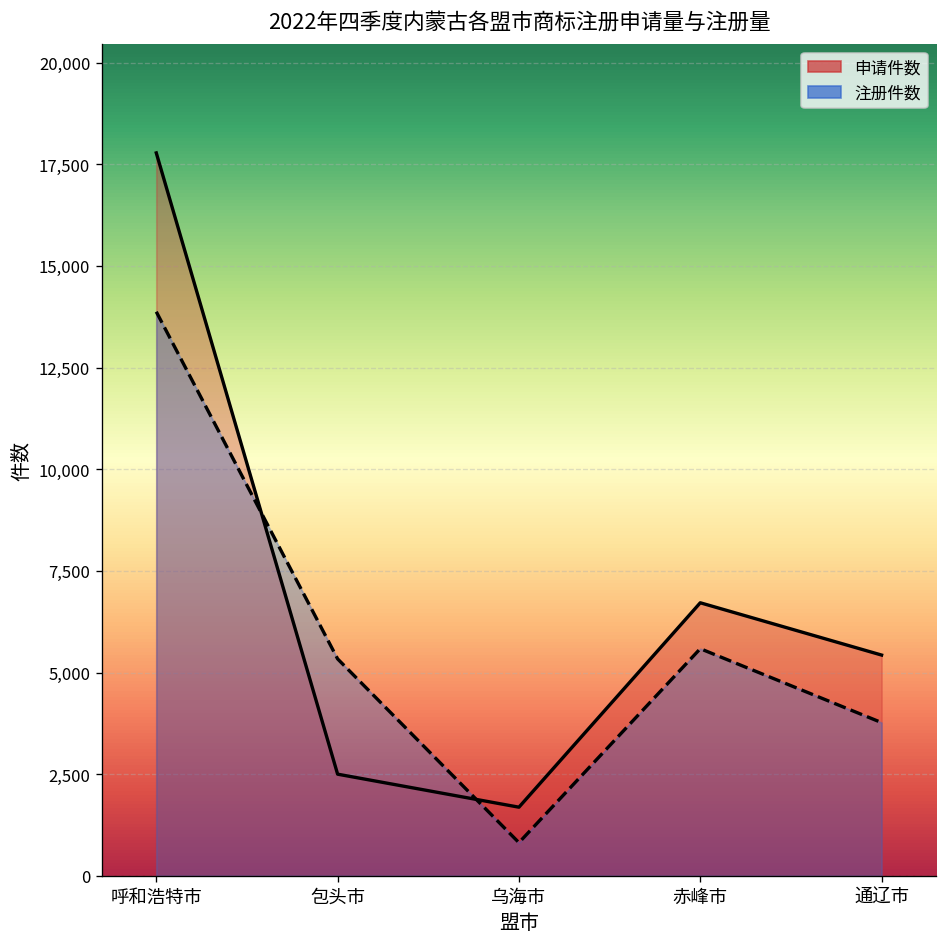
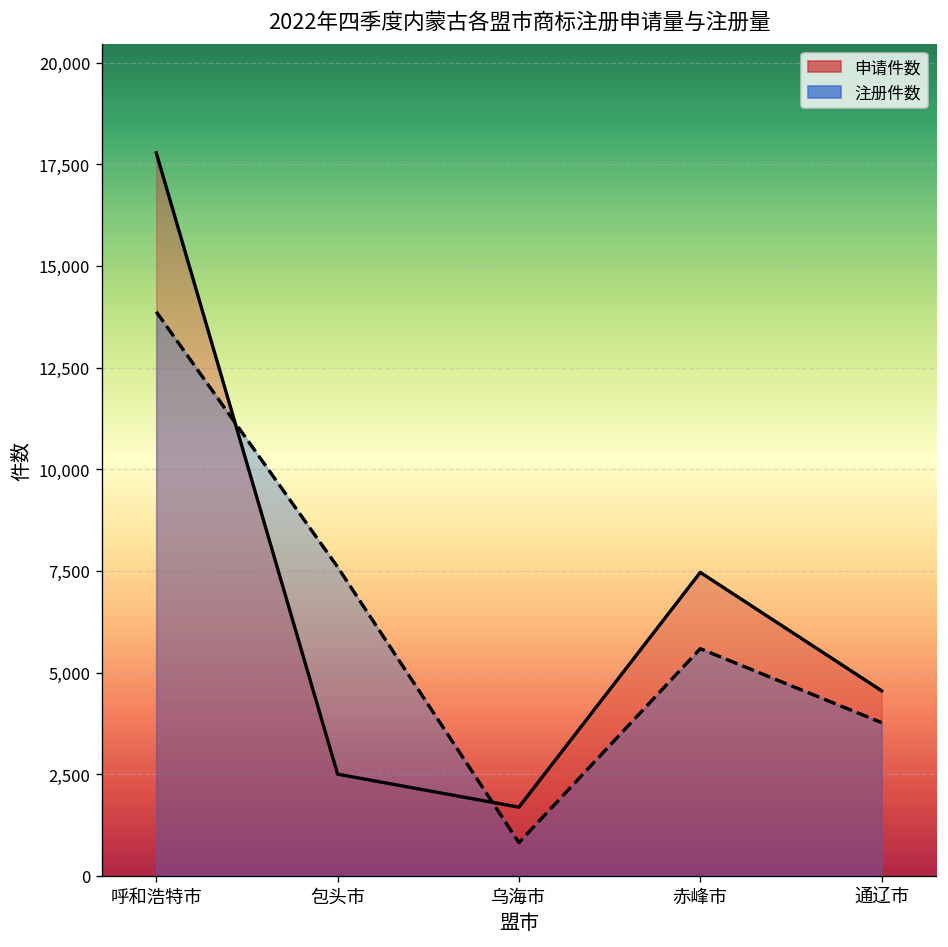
注册件数, 包头市: 5,300 -> 7,600
申请件数, 赤峰市: 6,700 -> 7,500
申请件数, 通辽市: 5,400 -> 4,600
